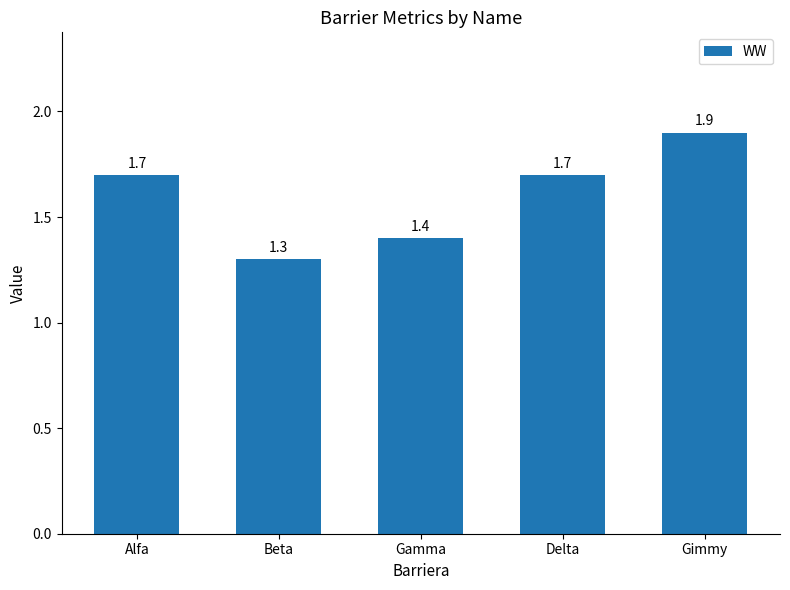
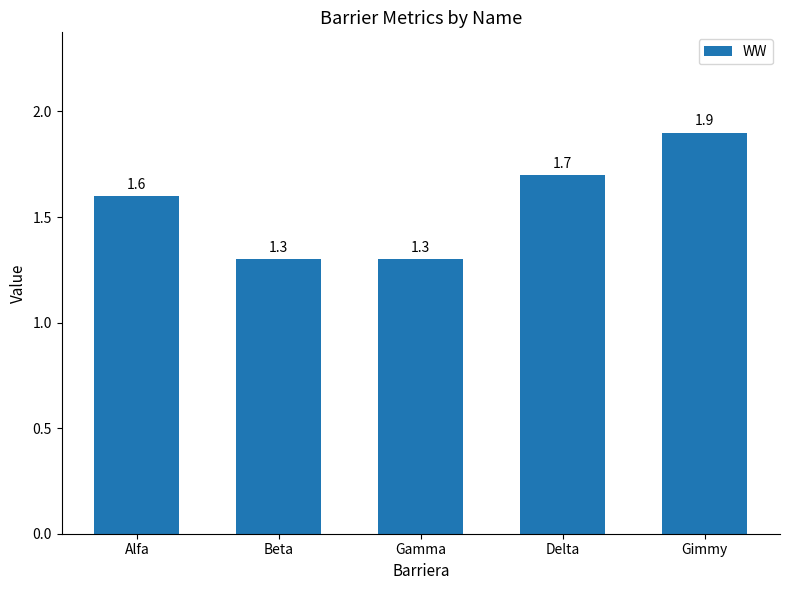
Alfa: 1.7 -> 1.6
Gamma: 1.4 -> 1.3
